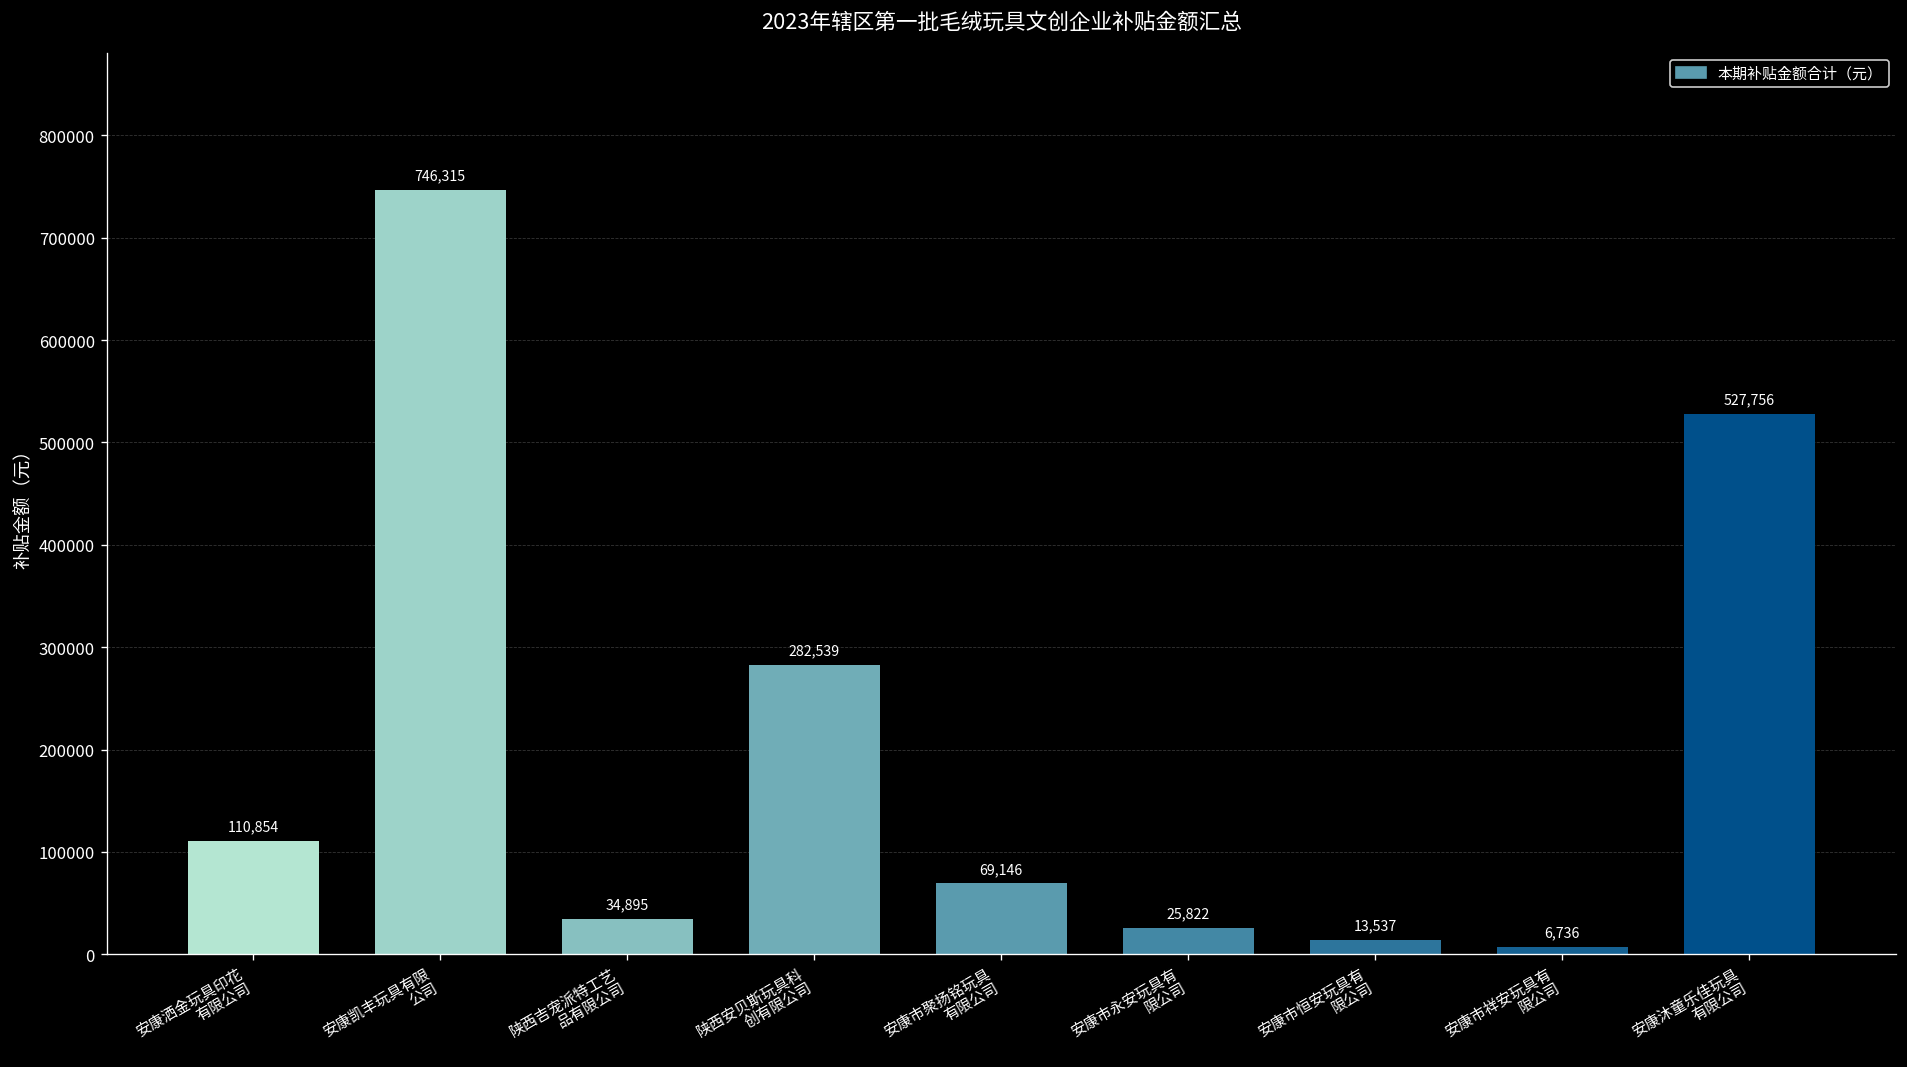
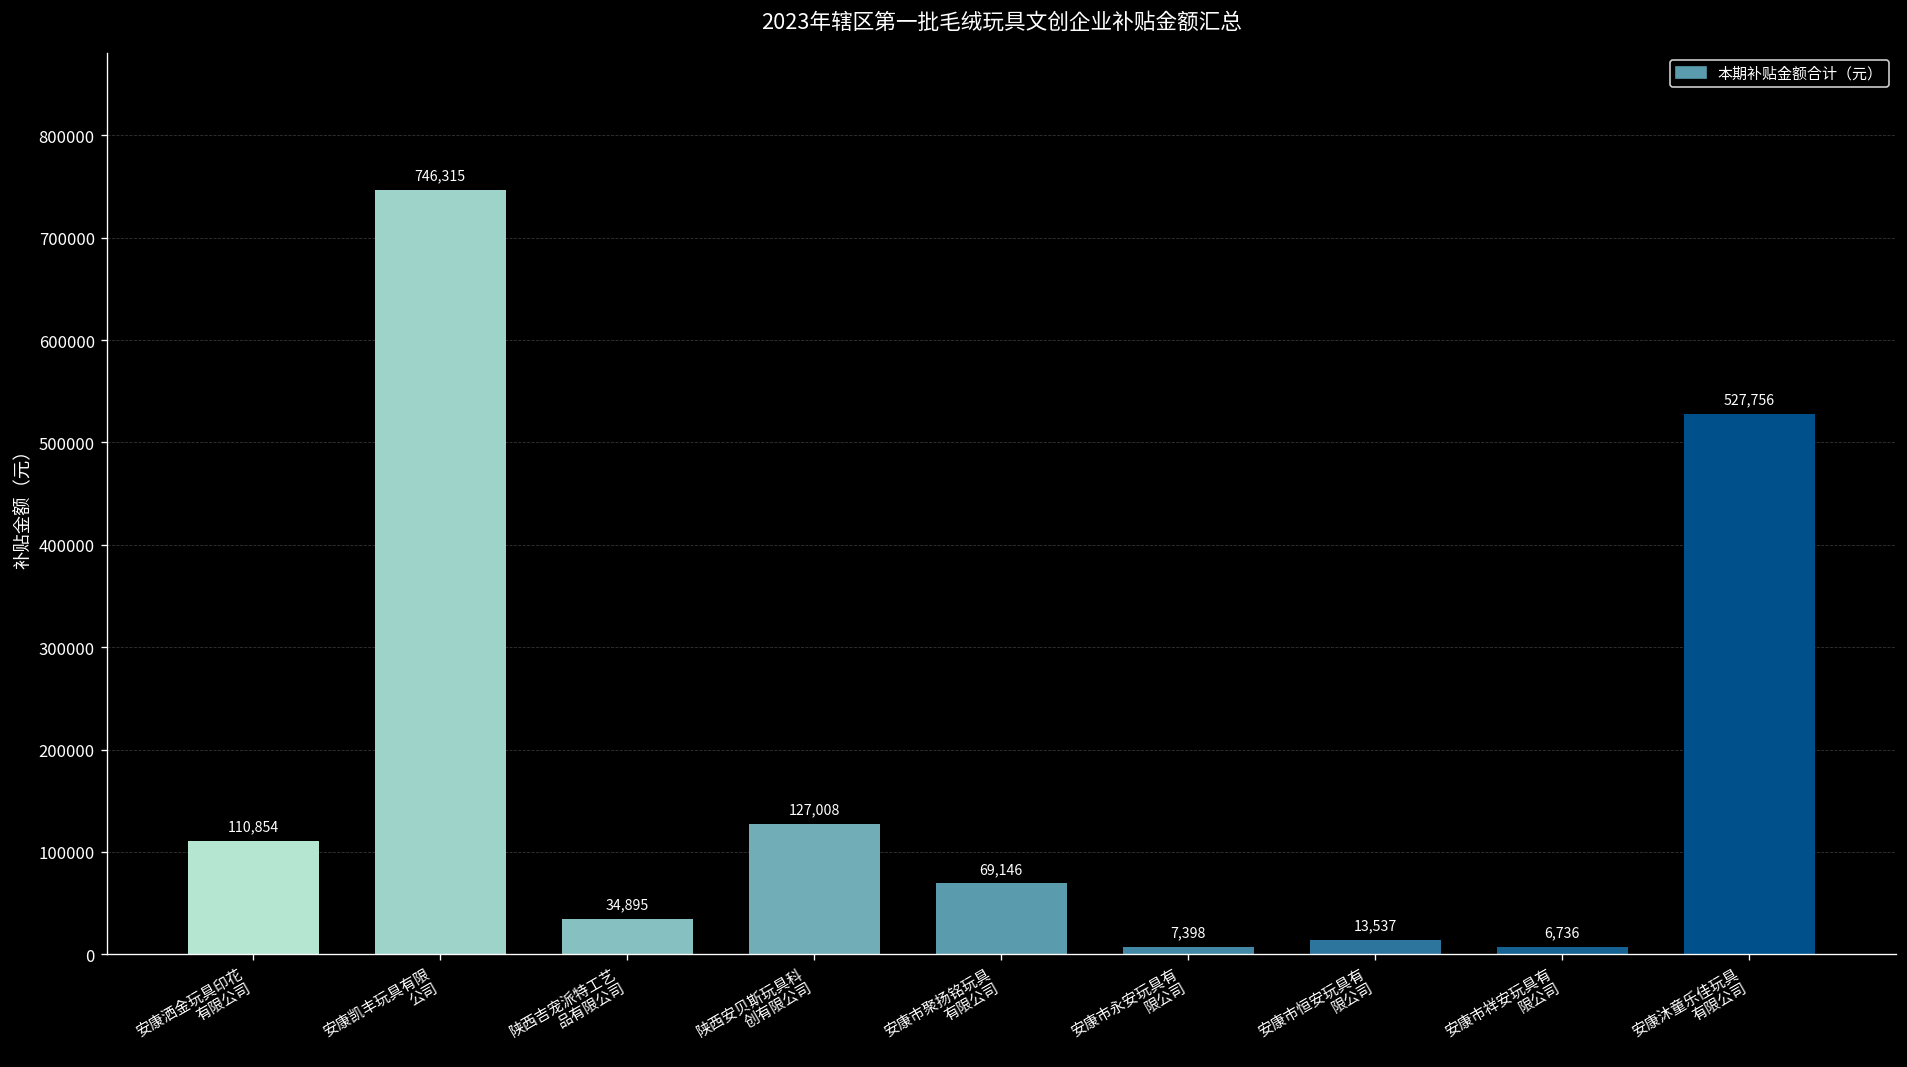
陕西安贝斯玩具科 创有限公司: 282,539 -> 127,008
安康市永安玩具有 限公司: 25,822 -> 7,398
